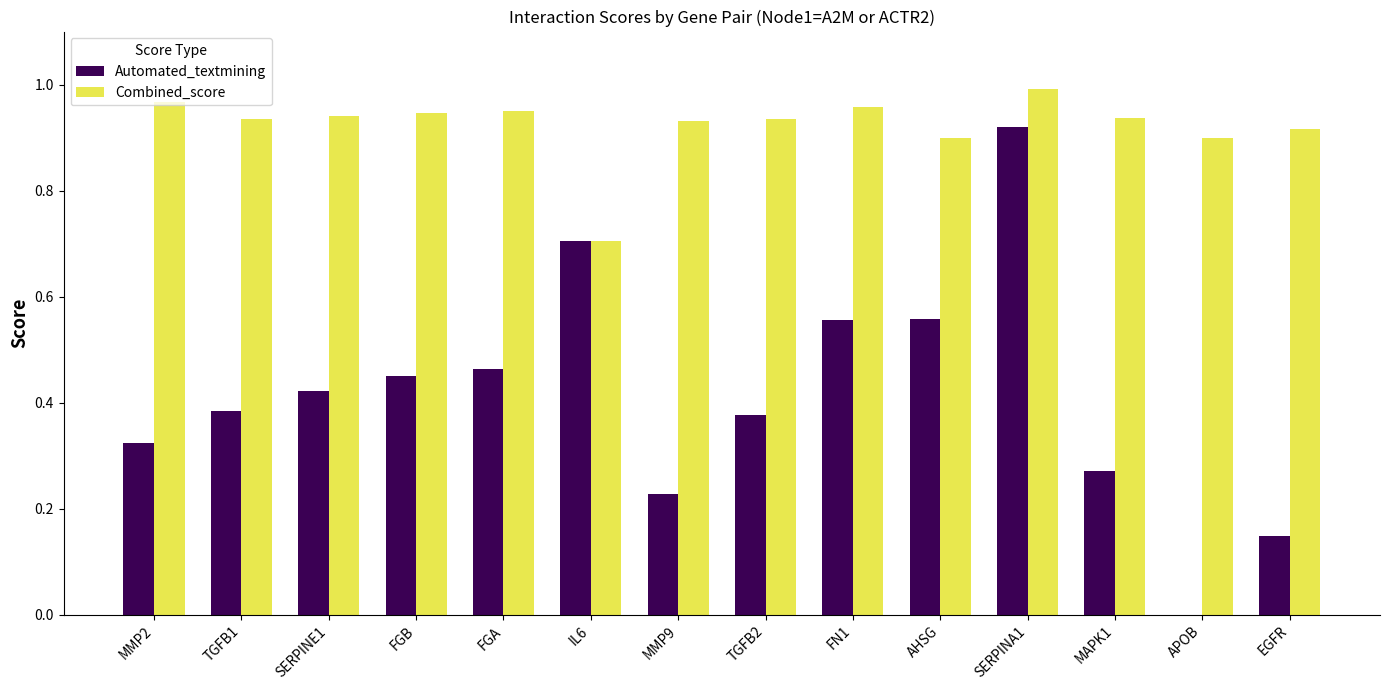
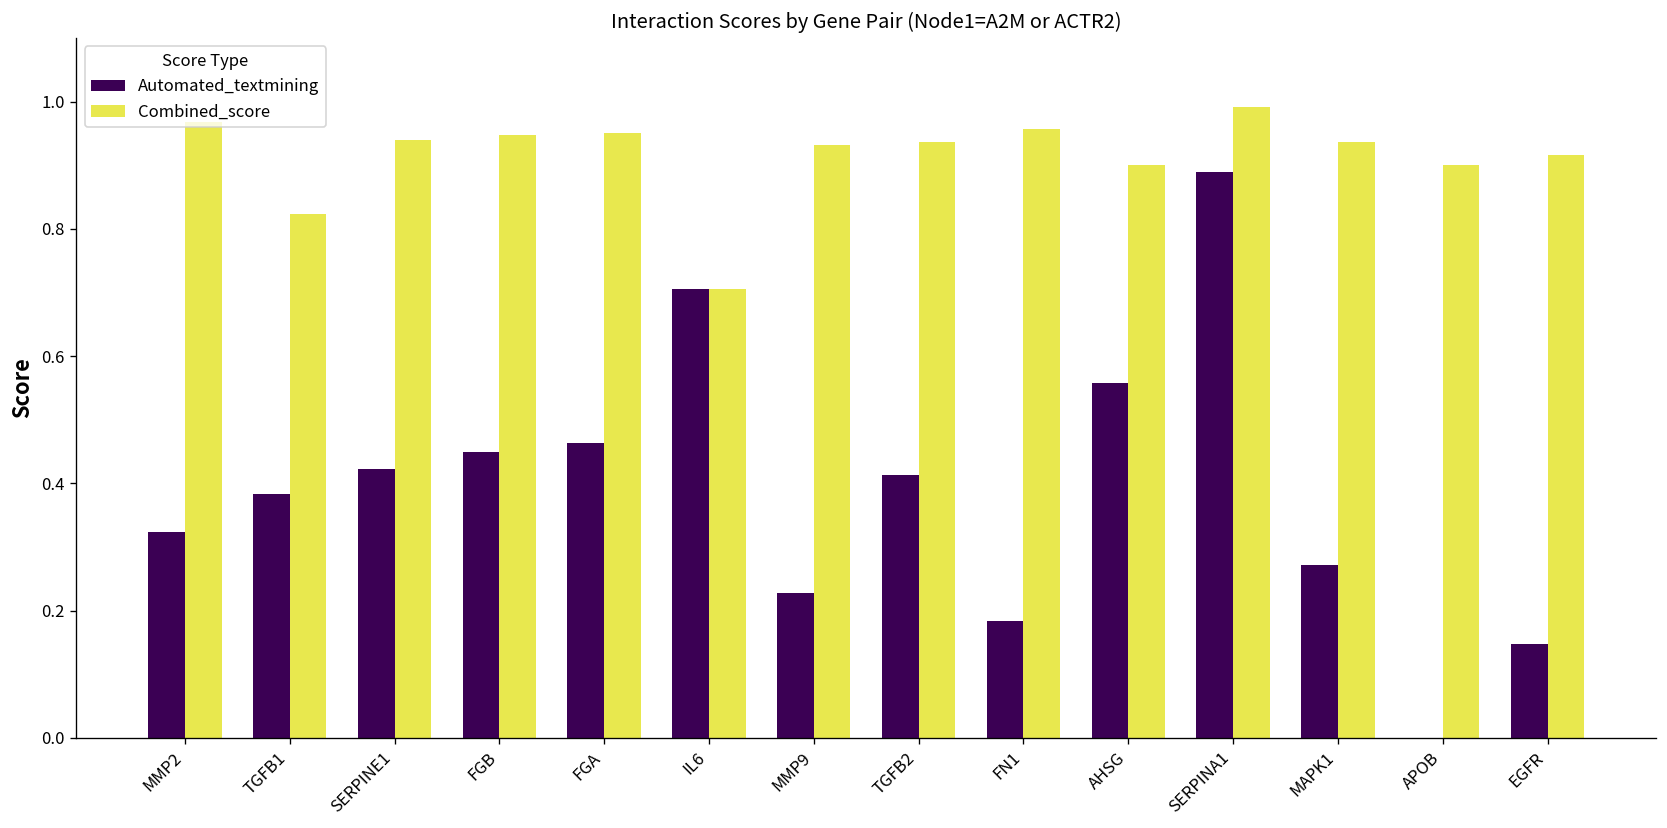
Combined_score, TGFB1: 0.94 -> 0.82
Automated_textmining, TGFB2: 0.38 -> 0.41
Automated_textmining, FN1: 0.56 -> 0.18
Automated_textmining, SERPINA1: 0.92 -> 0.89
